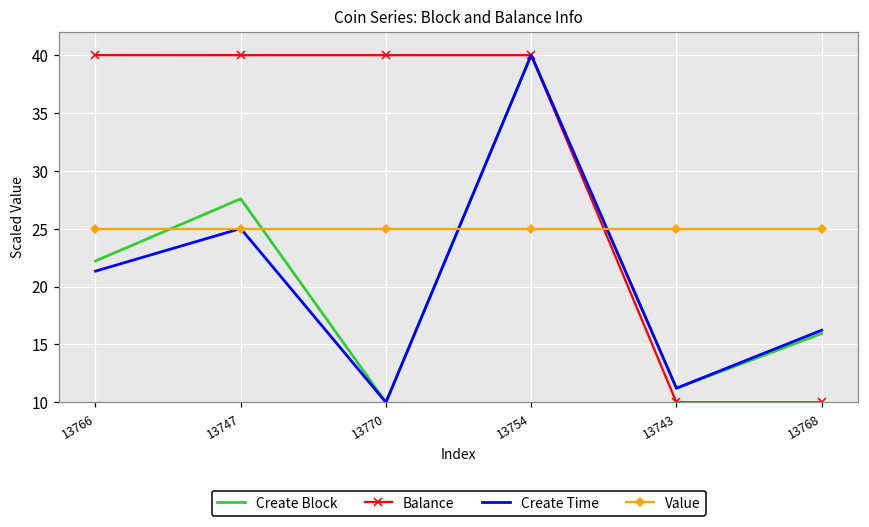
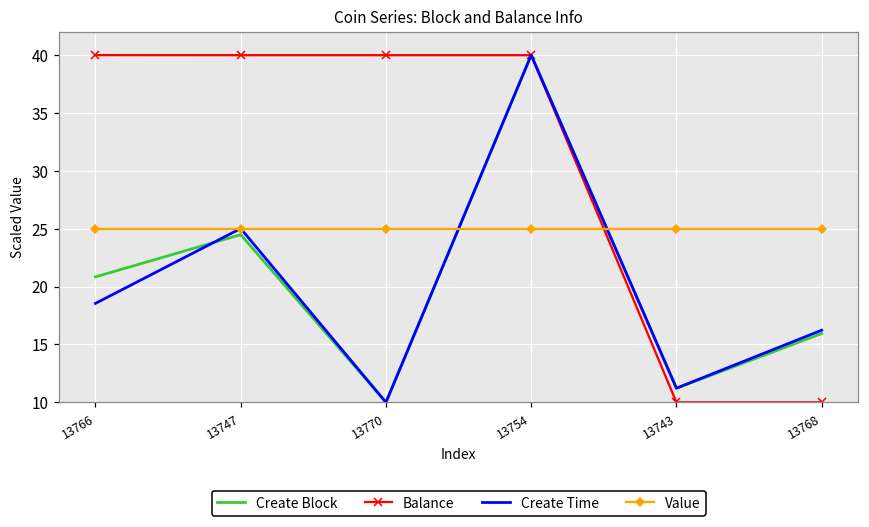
Create Block, 13766: 22.2 -> 20.8
Create Time, 13766: 21.3 -> 18.5
Create Block, 13747: 27.6 -> 24.5
